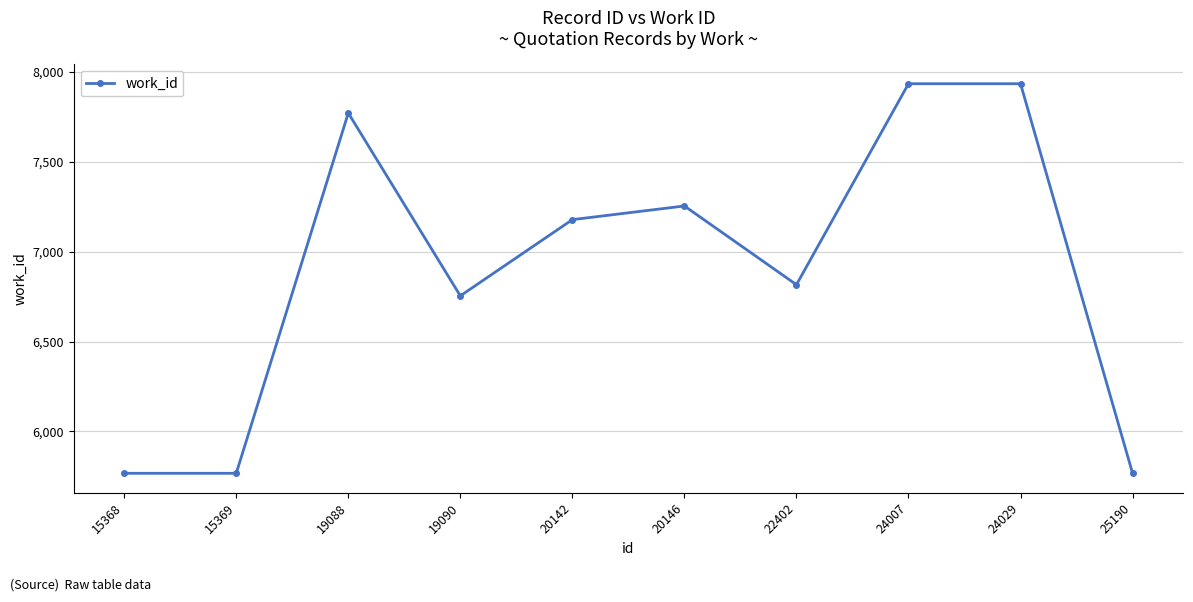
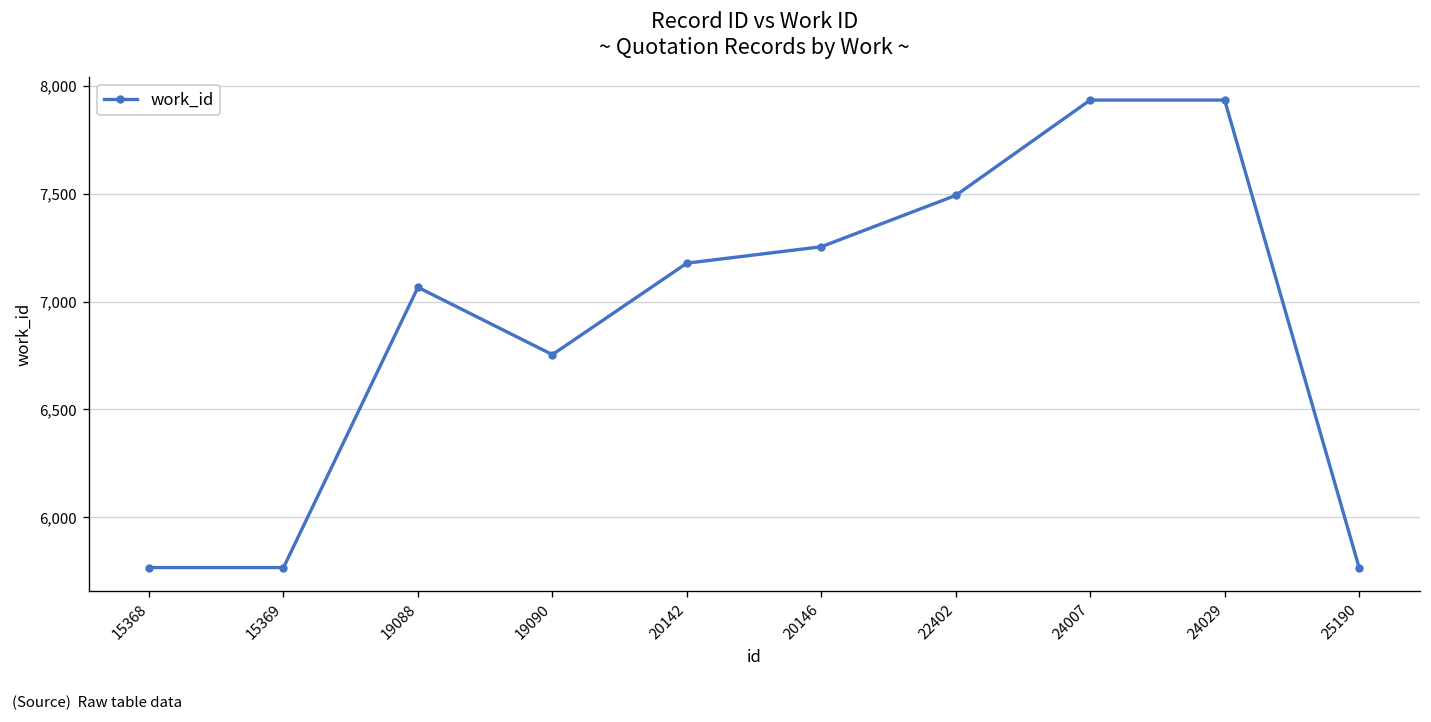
19088: 7,770 -> 7,070
22402: 6,820 -> 7,490
